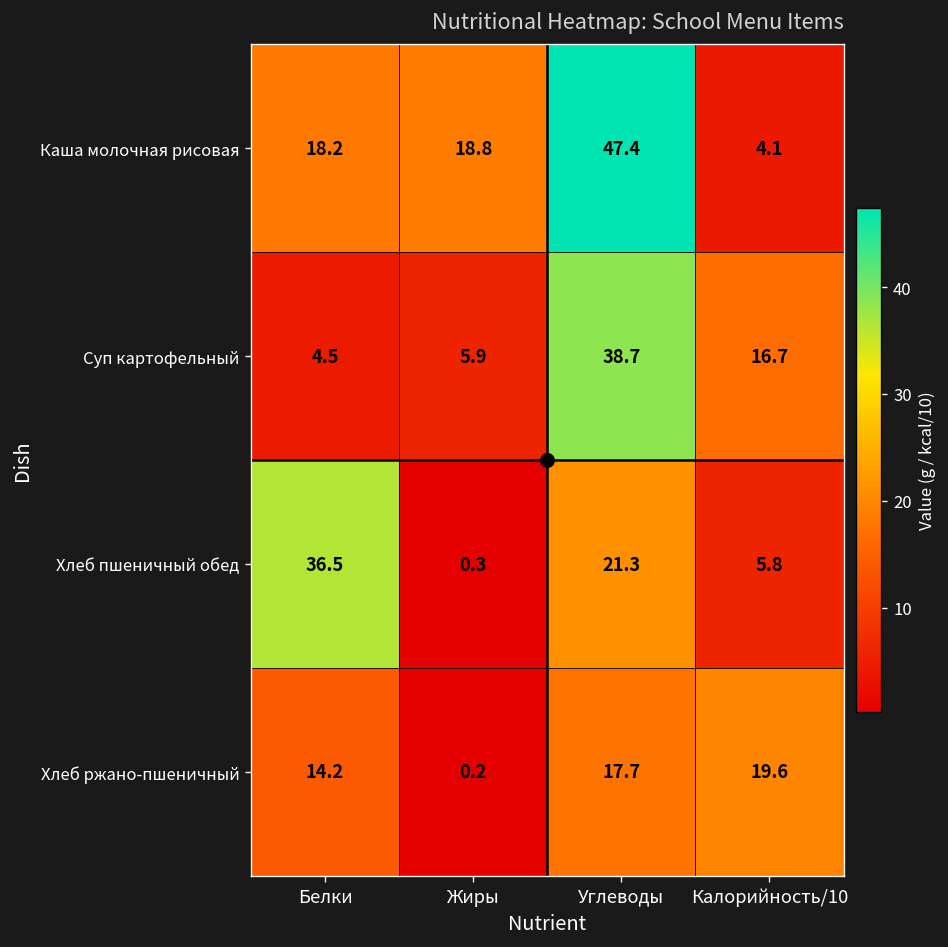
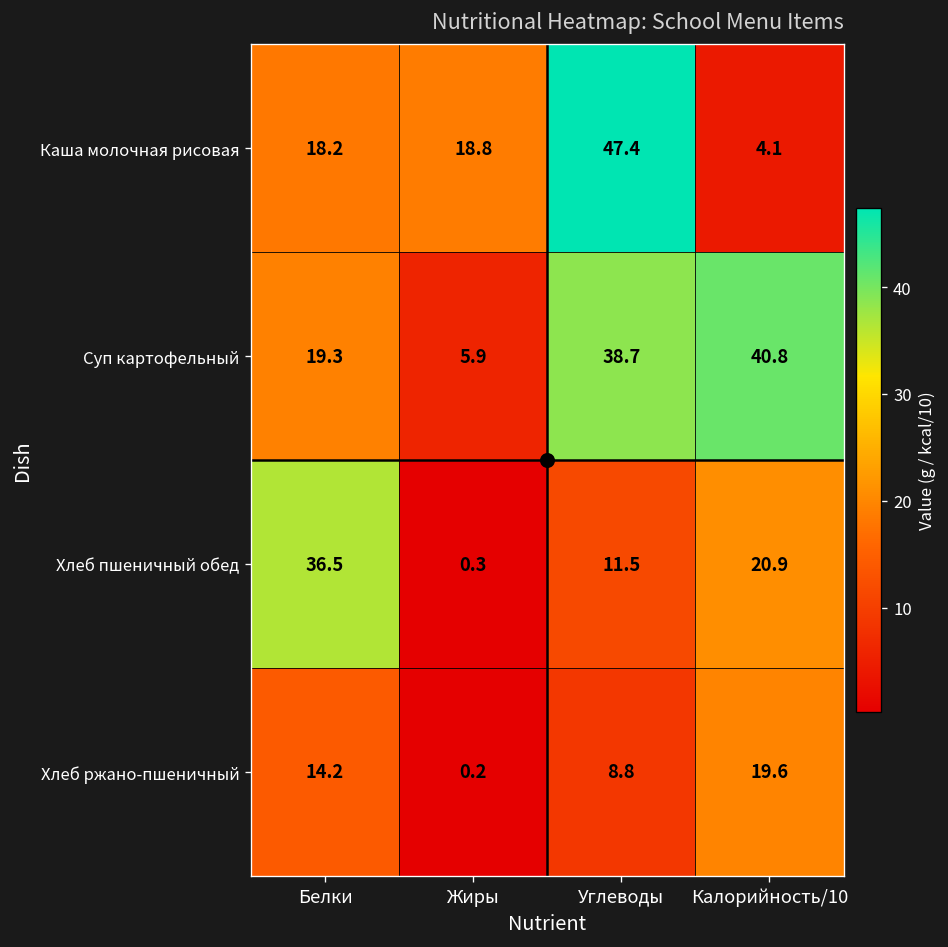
Суп картофельный, Белки: 4.5 -> 19.3
Суп картофельный, Калорийность/10: 16.7 -> 40.8
Хлеб пшеничный обед, Углеводы: 21.3 -> 11.5
Хлеб пшеничный обед, Калорийность/10: 5.8 -> 20.9
Хлеб ржано-пшеничный, Углеводы: 17.7 -> 8.8
